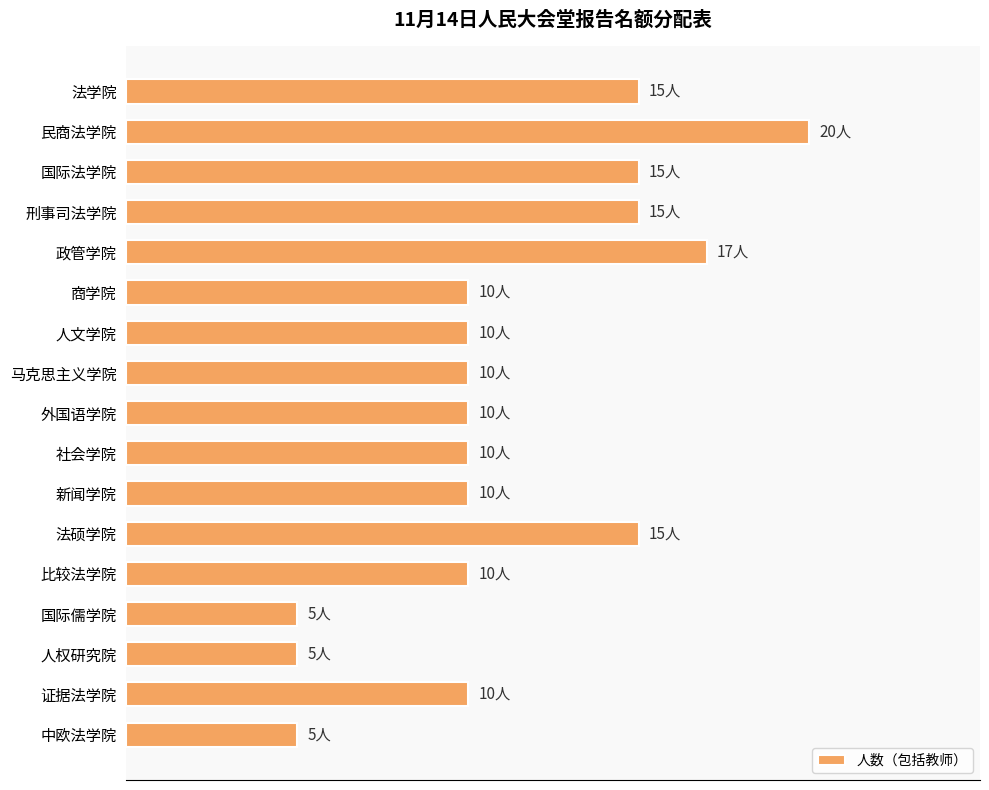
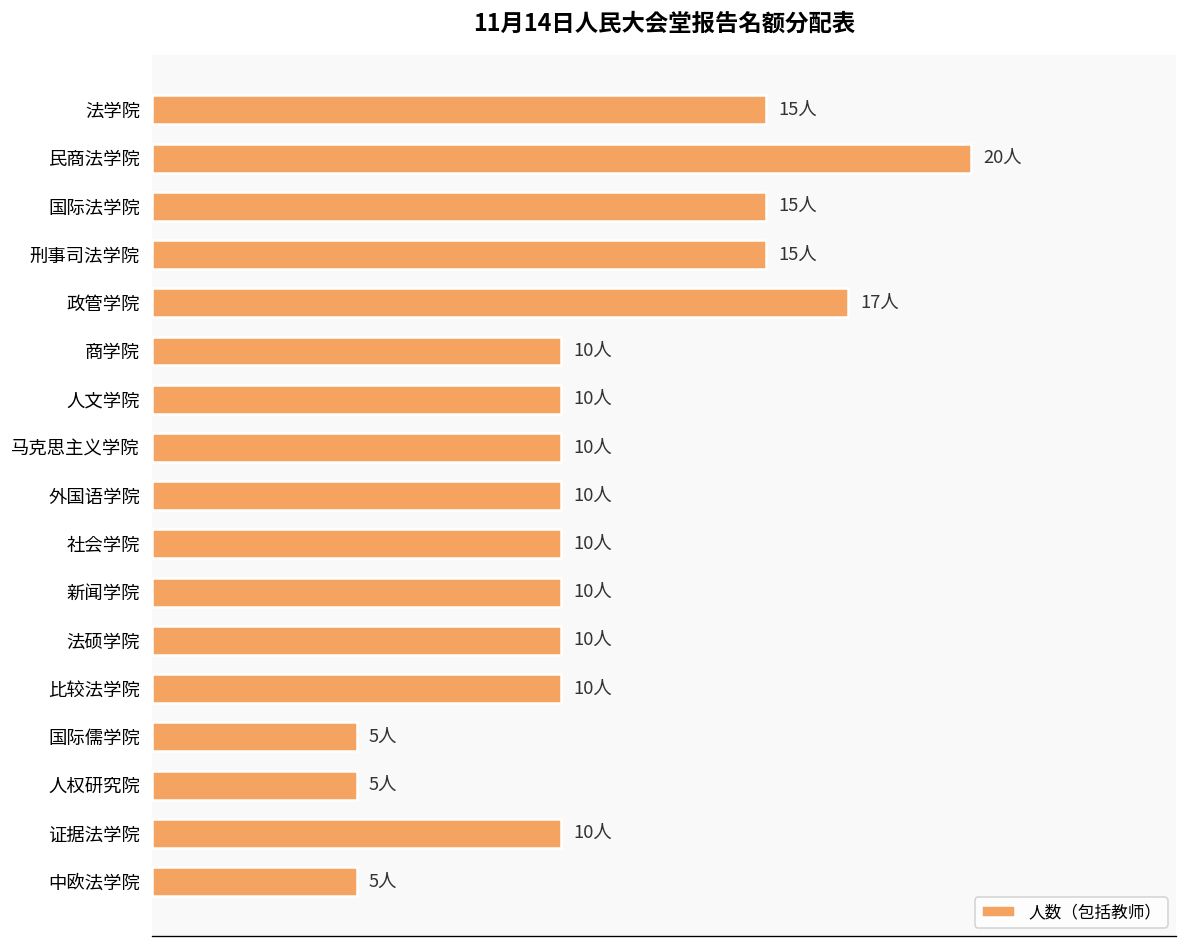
法硕学院: 15人 -> 10人
